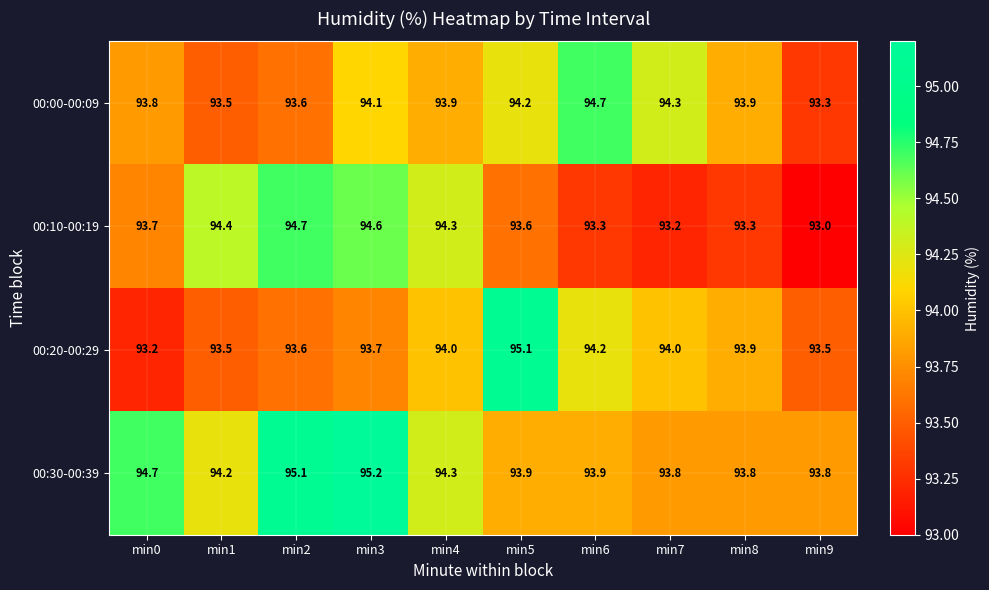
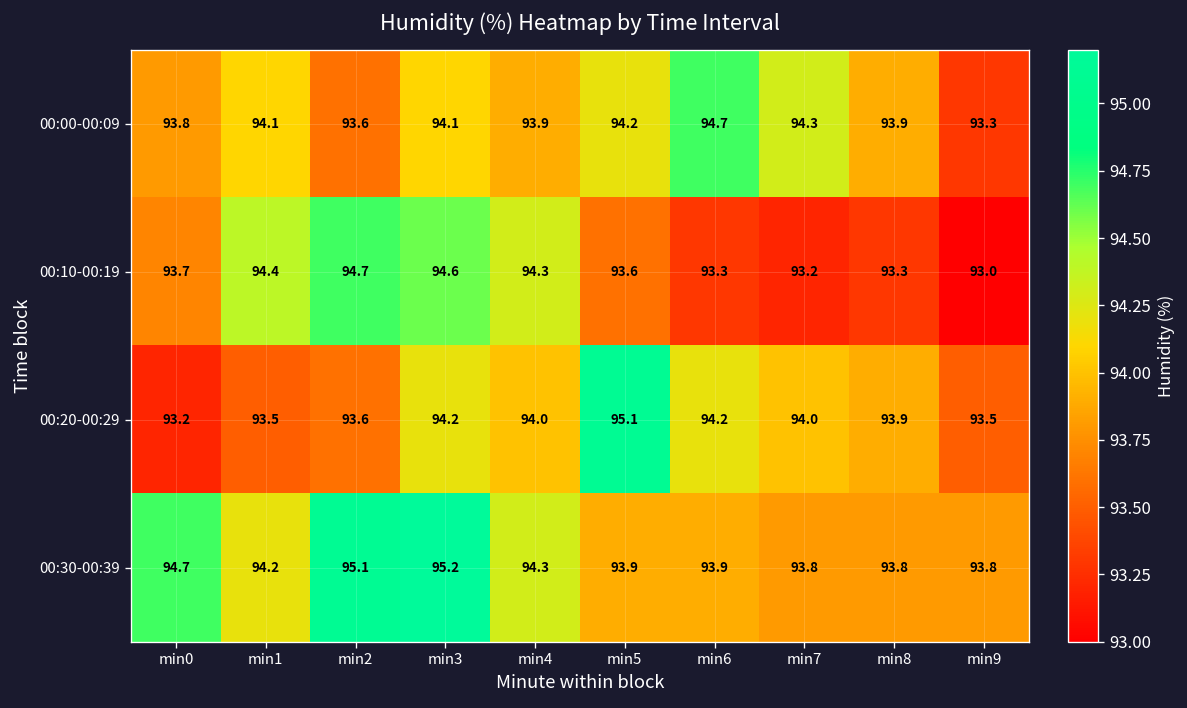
00:00-00:09, min1: 93.5 -> 94.1
00:20-00:29, min3: 93.7 -> 94.2
